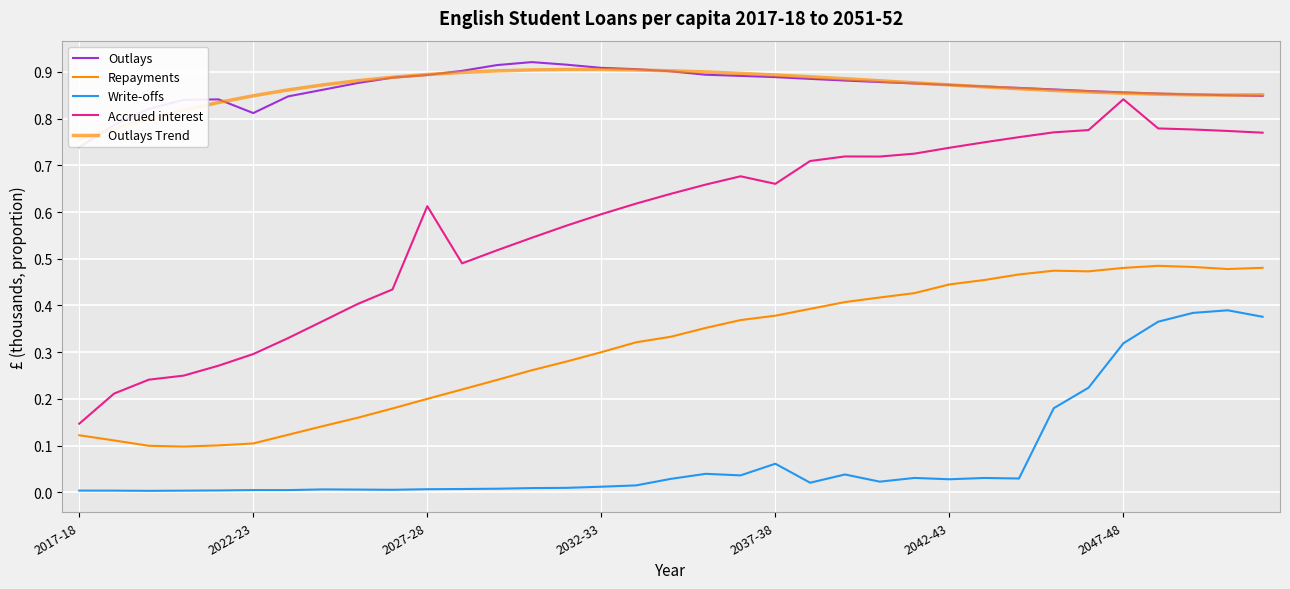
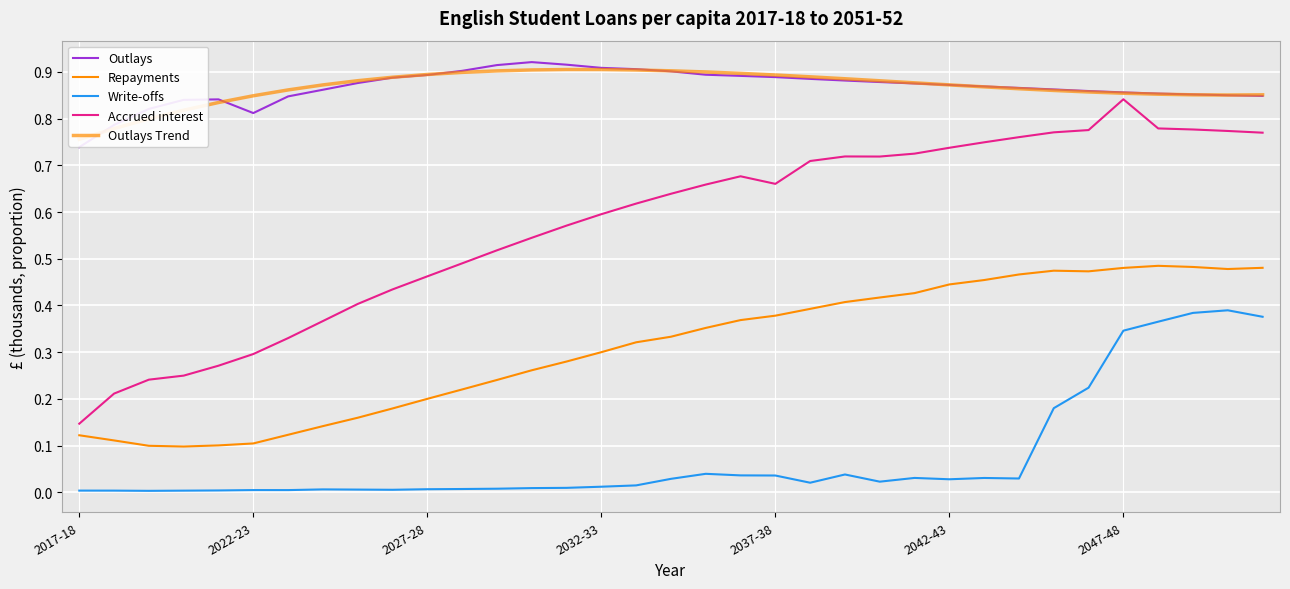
Accrued interest, 2027-28: 0.61 -> 0.46
Write-offs, 2037-38: 0.06 -> 0.04
Write-offs, 2047-48: 0.32 -> 0.35
